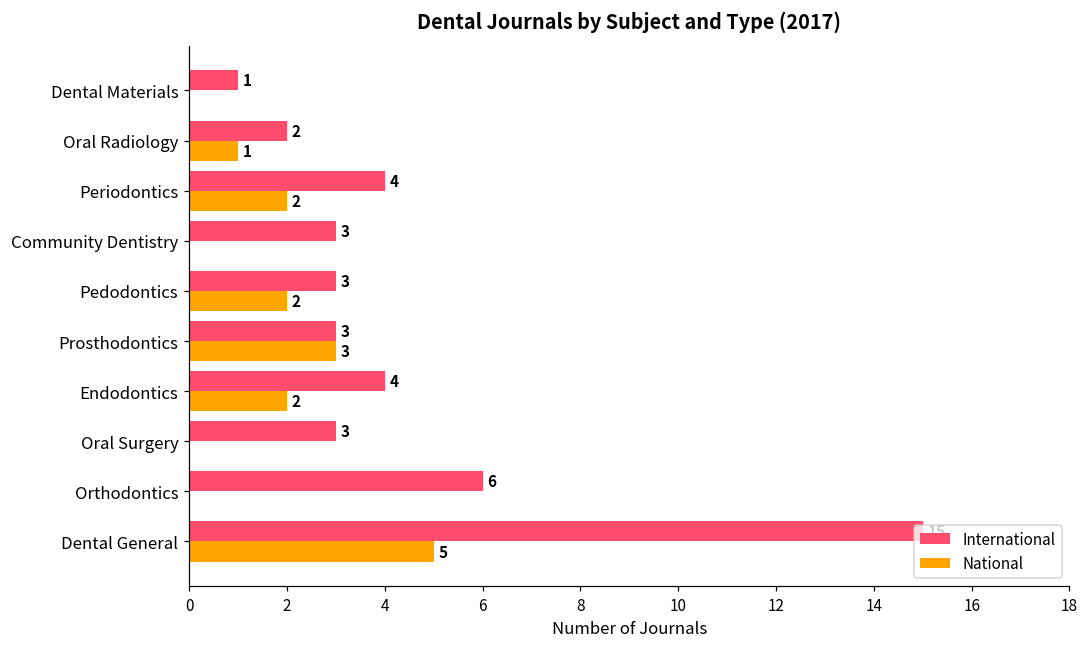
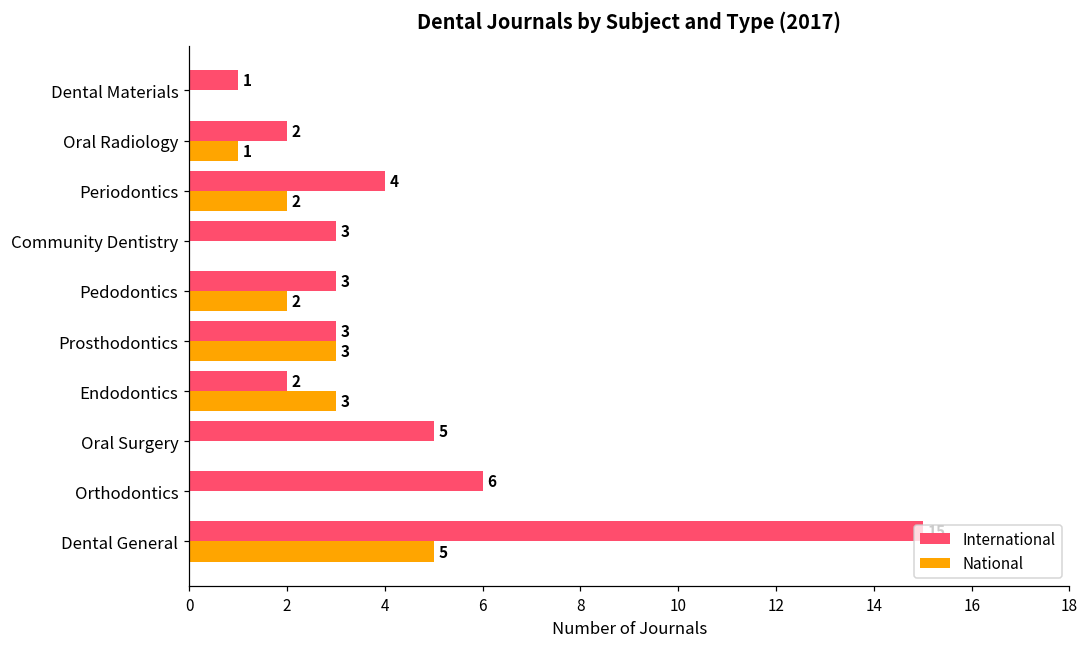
International, Endodontics: 4 -> 2
National, Endodontics: 2 -> 3
International, Oral Surgery: 3 -> 5
